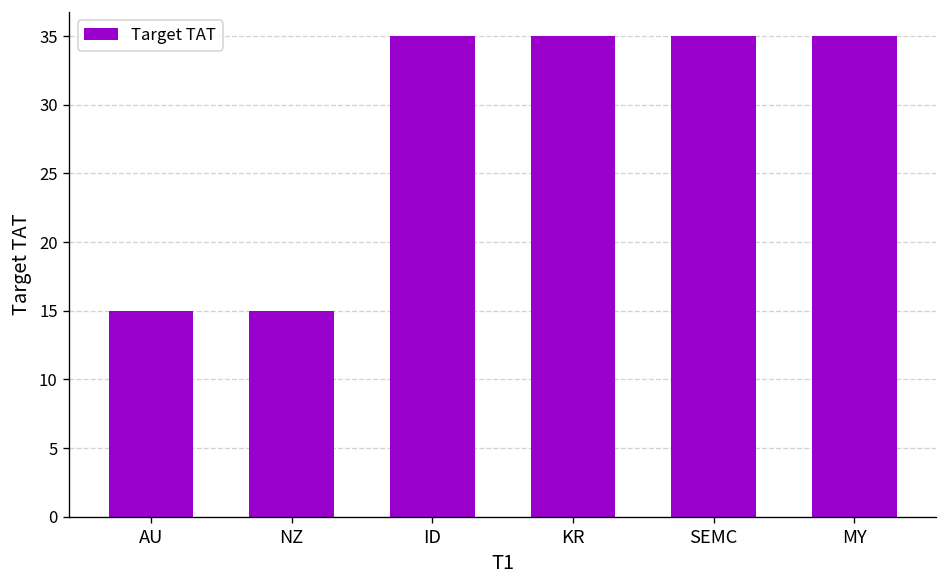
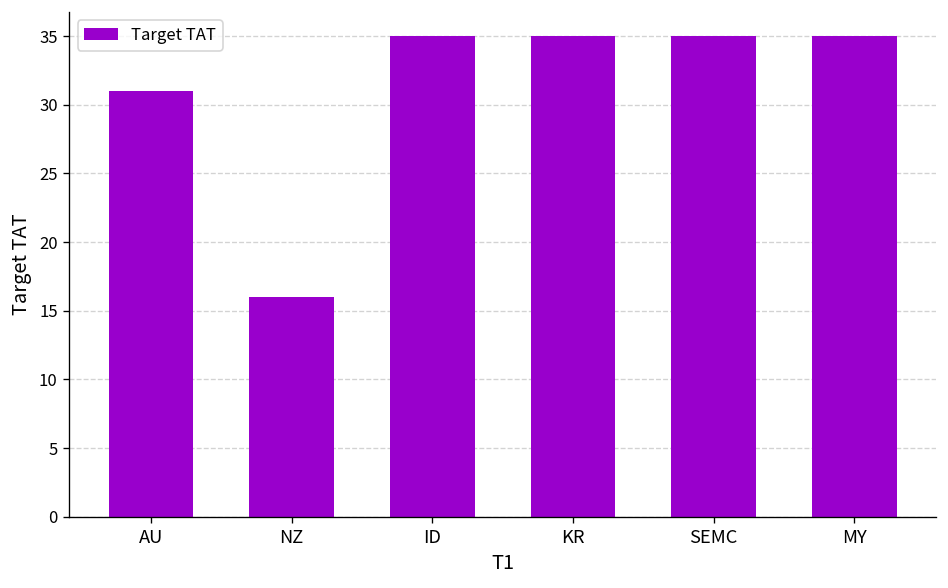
AU: 15 -> 31
NZ: 15 -> 16
